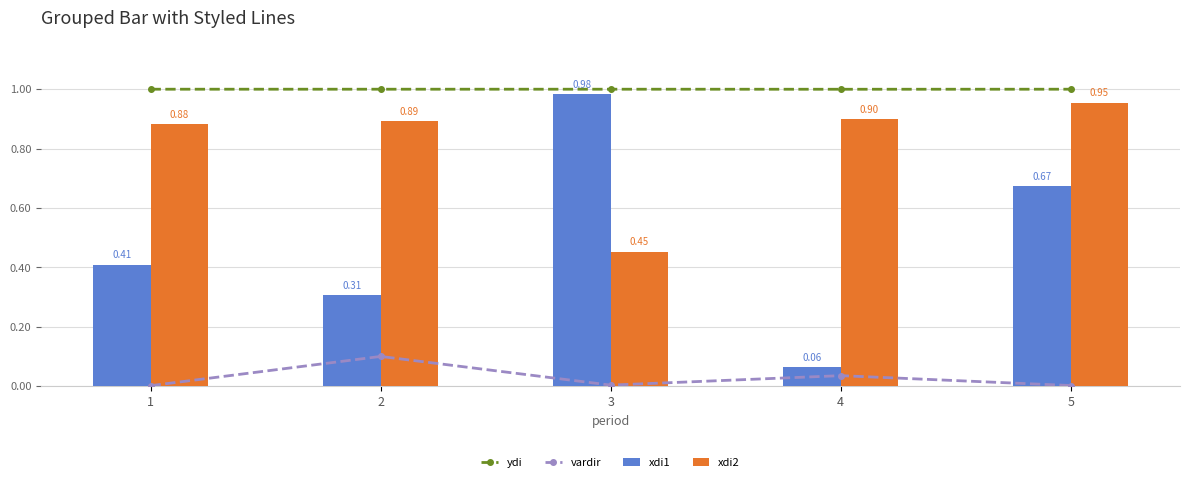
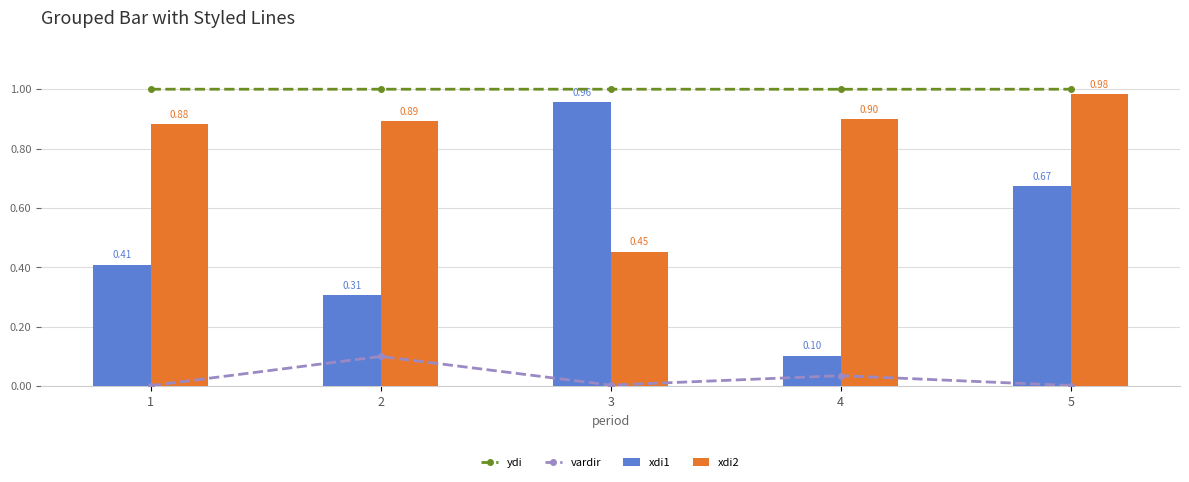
xdi1, 3: 0.98 -> 0.96
xdi1, 4: 0.06 -> 0.10
xdi2, 5: 0.95 -> 0.98
